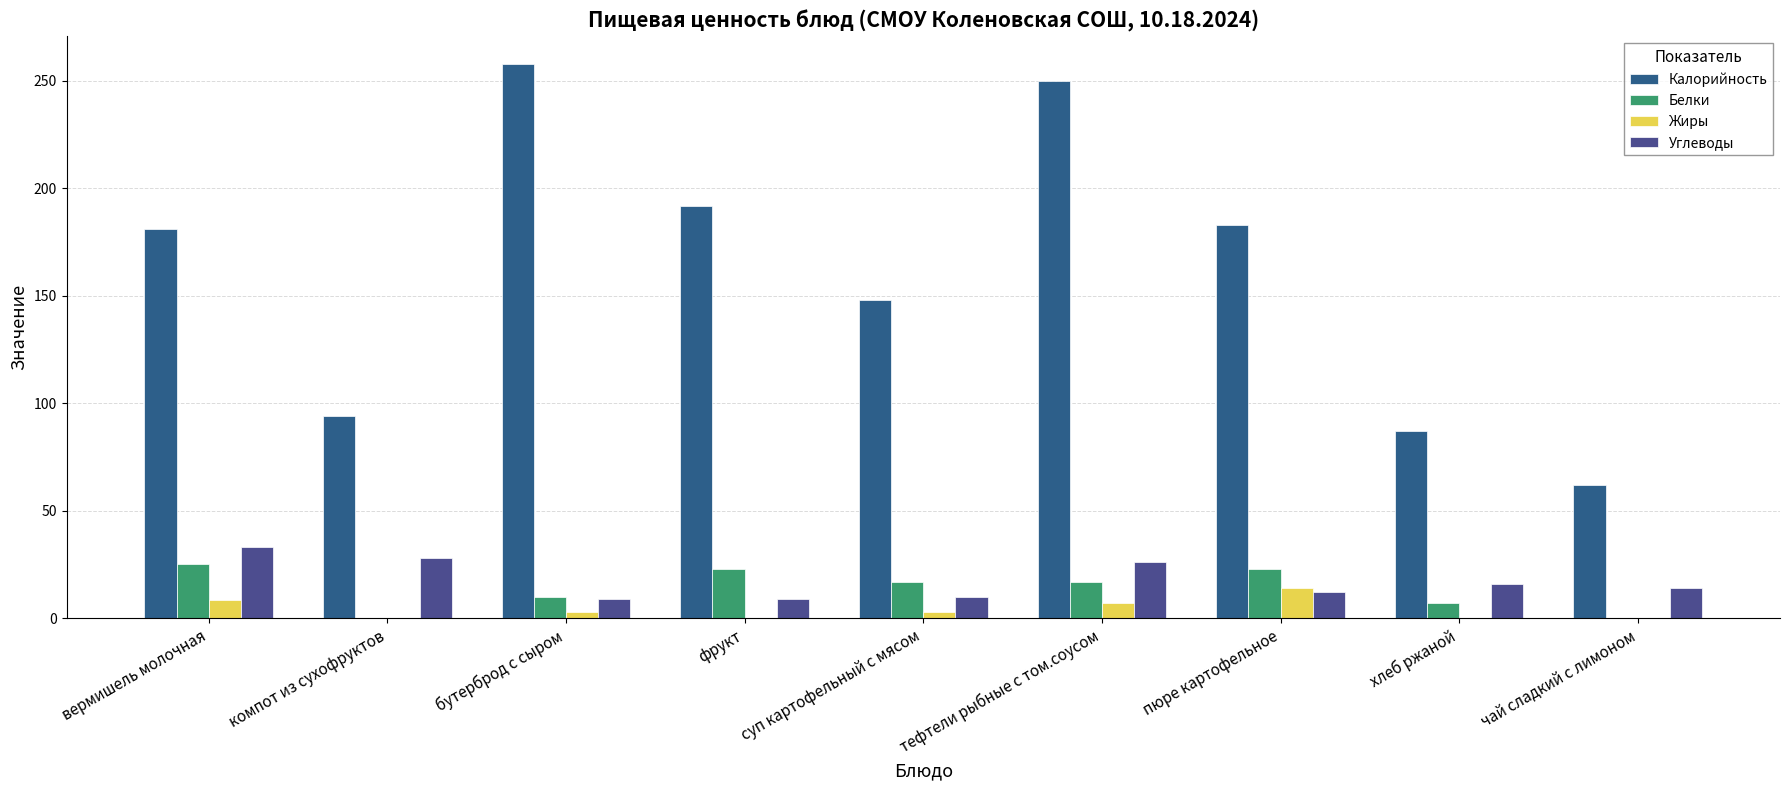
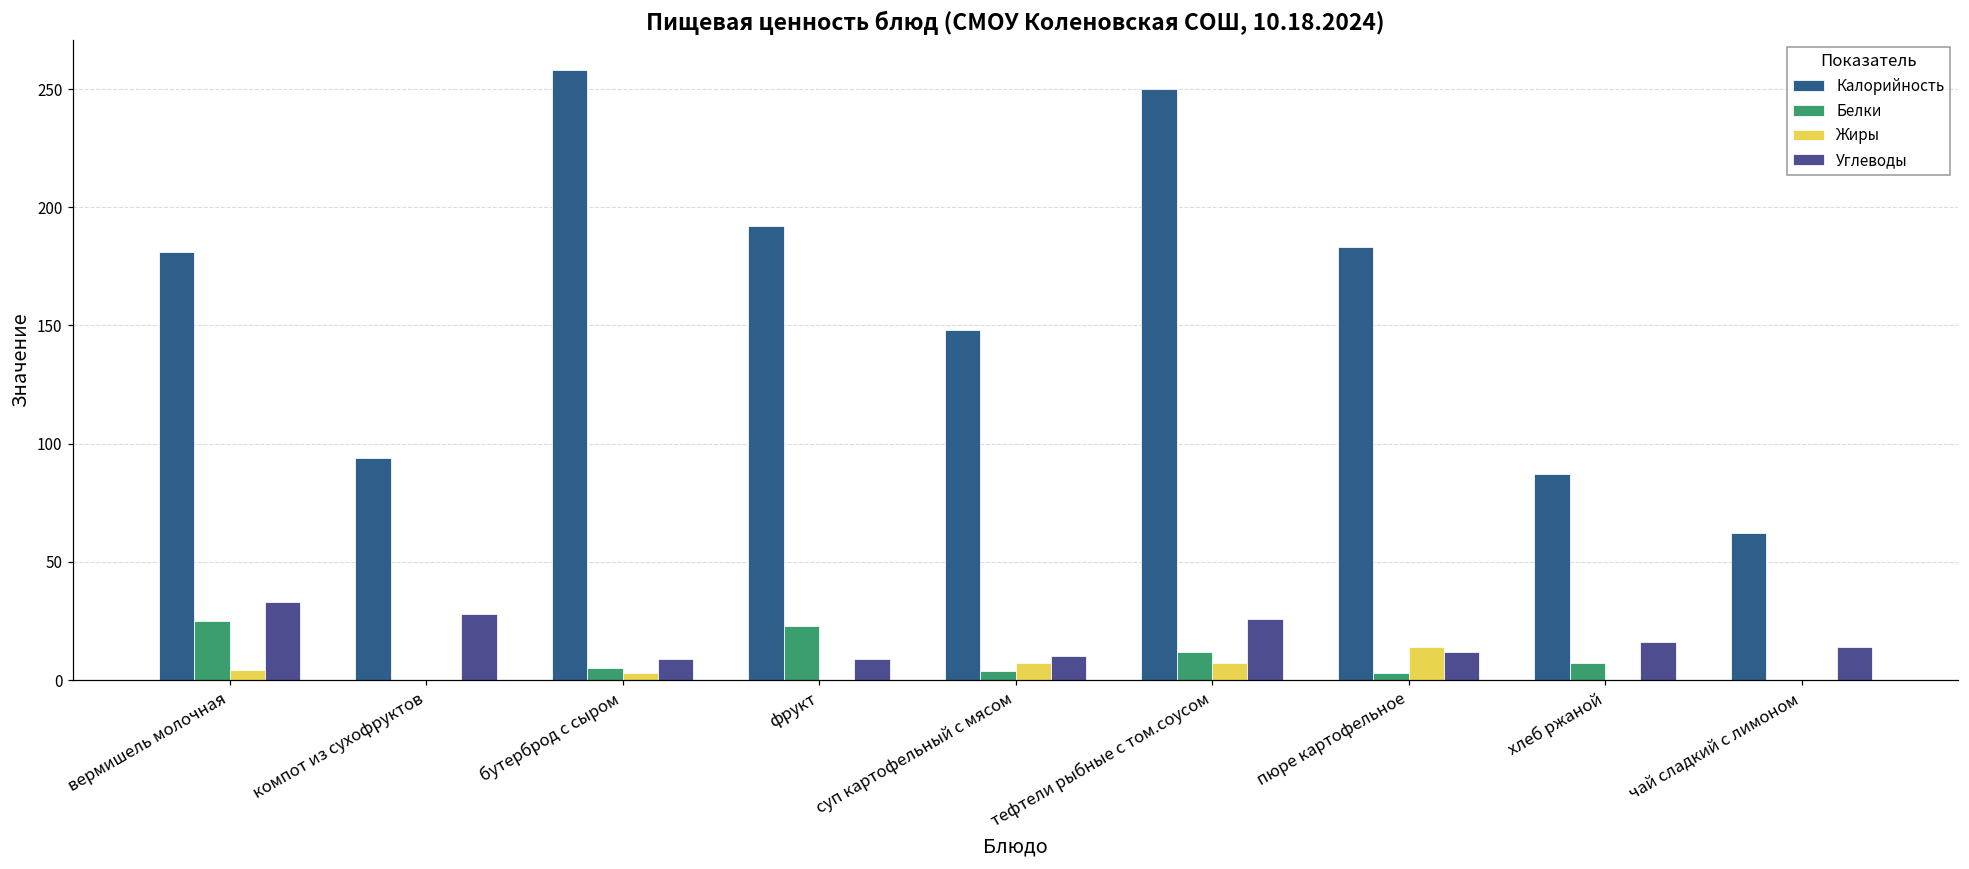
Жиры, вермишель молочная: 9 -> 4
Белки, бутерброд с сыром: 10 -> 5
Белки, суп картофельный с мясом: 17 -> 4
Жиры, суп картофельный с мясом: 3 -> 7
Белки, тефтели рыбные с том.соусом: 17 -> 12
Белки, пюре картофельное: 23 -> 3
